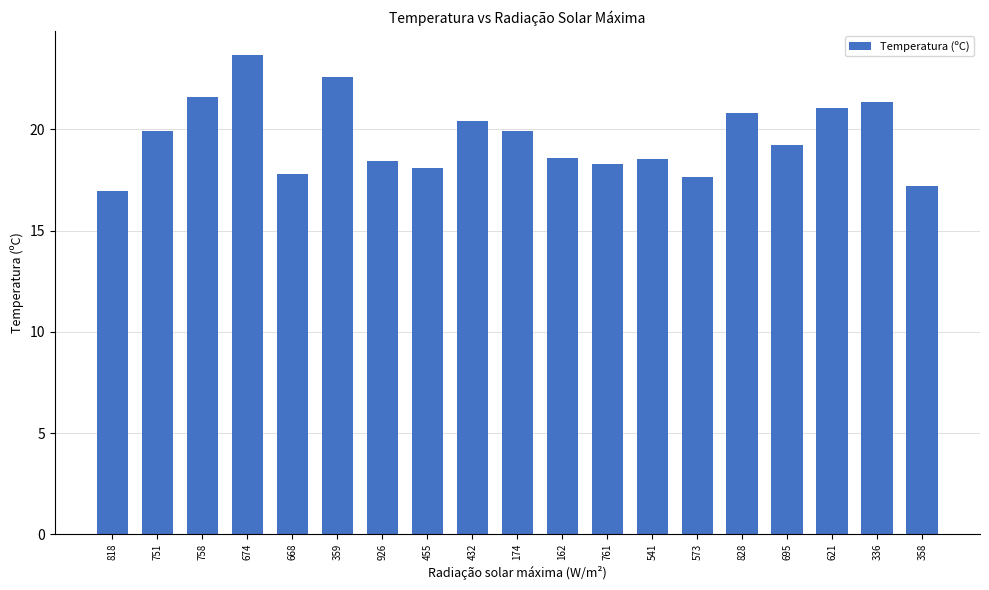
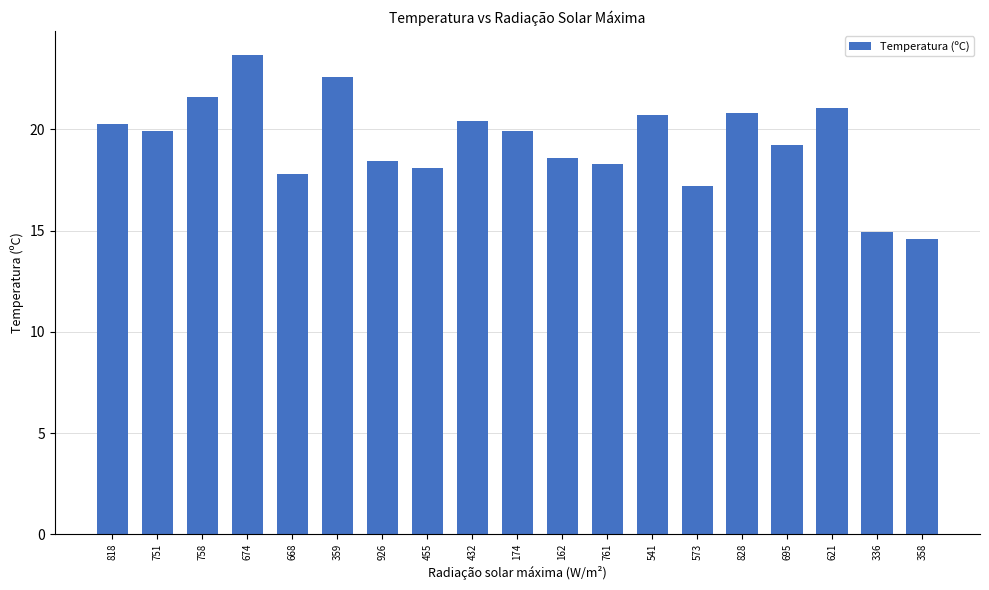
818: 16.9 -> 20.3
541: 18.5 -> 20.7
573: 17.7 -> 17.2
336: 21.4 -> 14.9
358: 17.2 -> 14.6
